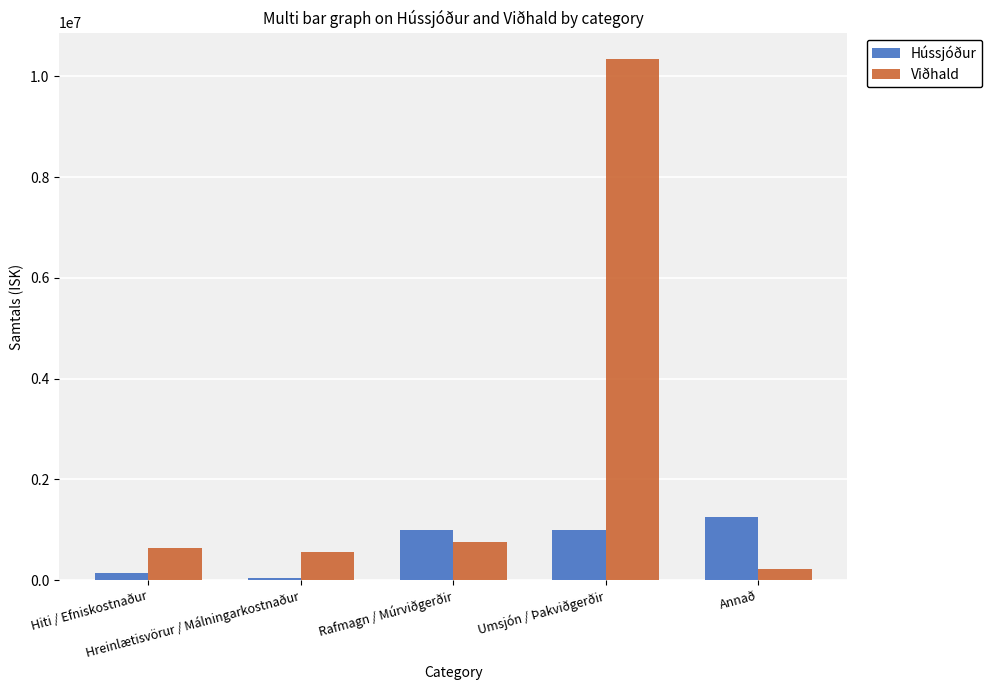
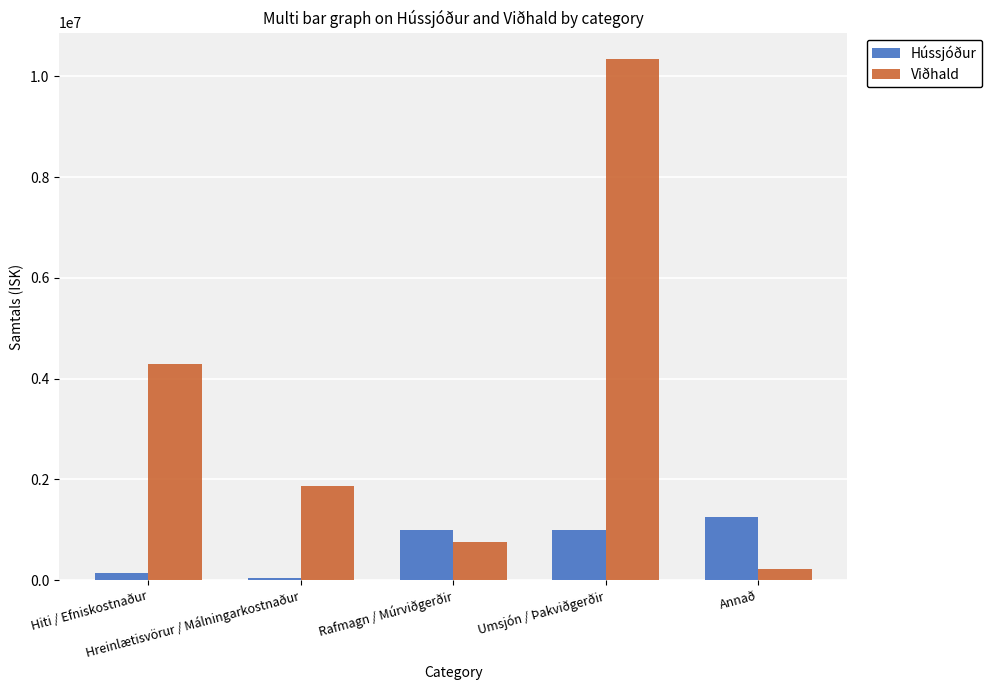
Viðhald, Hiti / Efniskostnaður: 700000 -> 4300000
Viðhald, Hreinlætisvörur / Málningarkostnaður: 600000 -> 1900000
